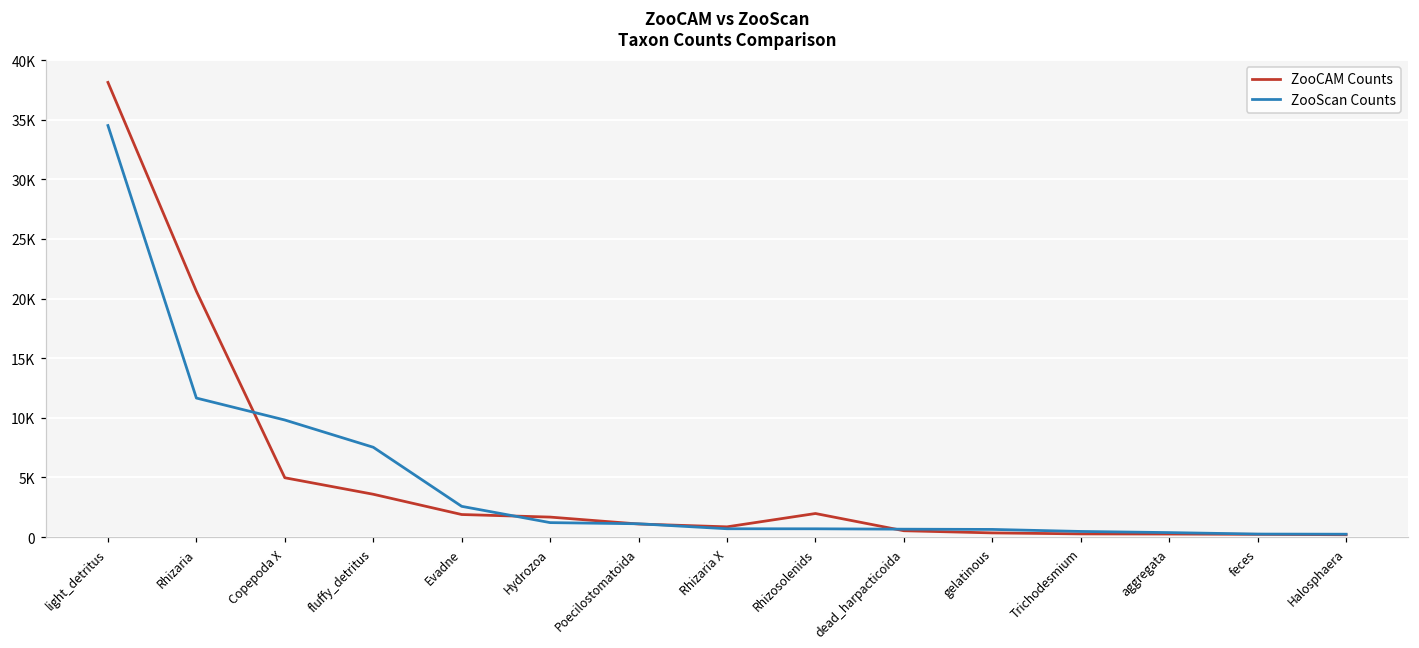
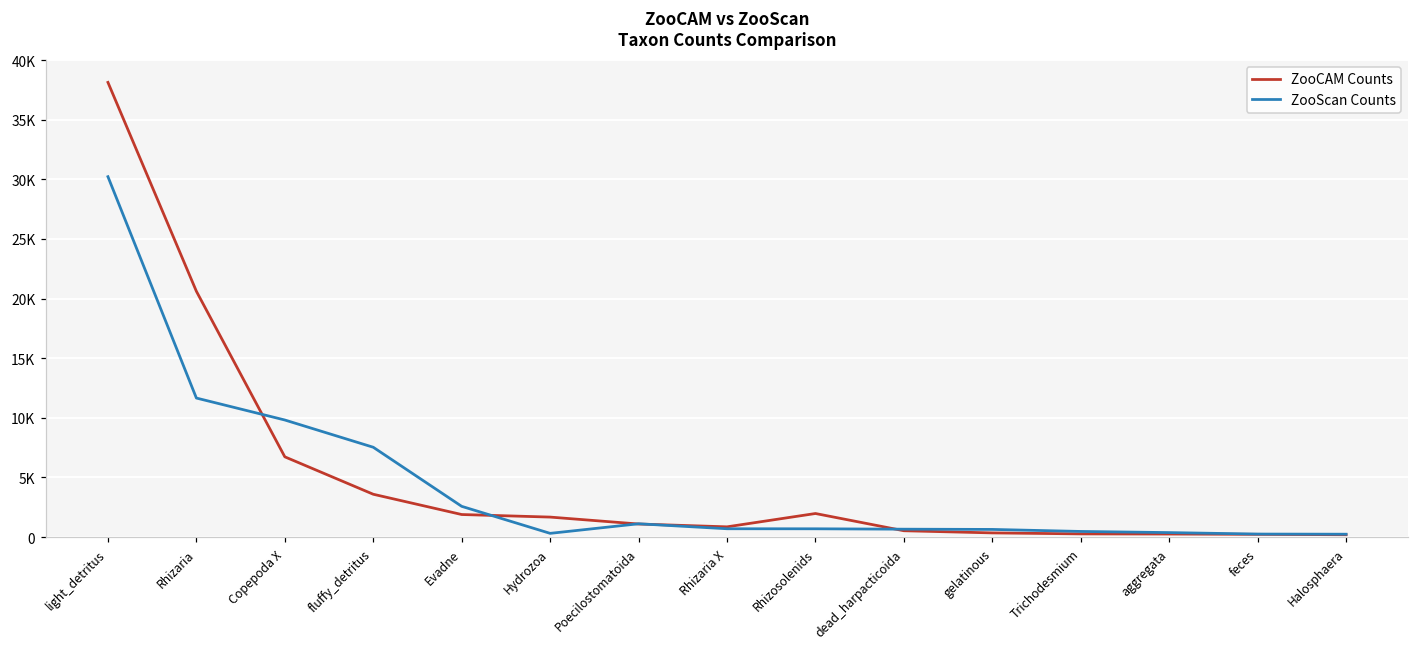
ZooScan Counts, light_detritus: 34500 -> 30200
ZooCAM Counts, Copepoda X: 5000 -> 6700
ZooScan Counts, Hydrozoa: 1200 -> 300
